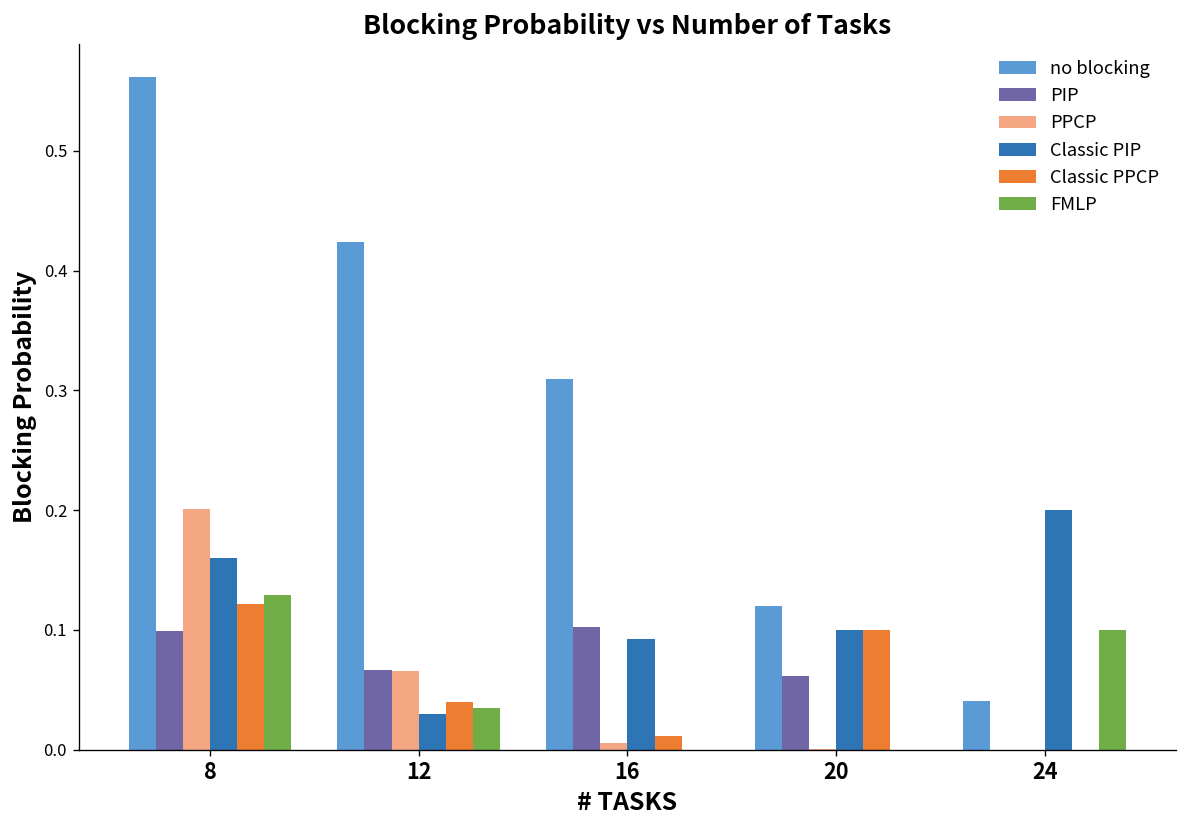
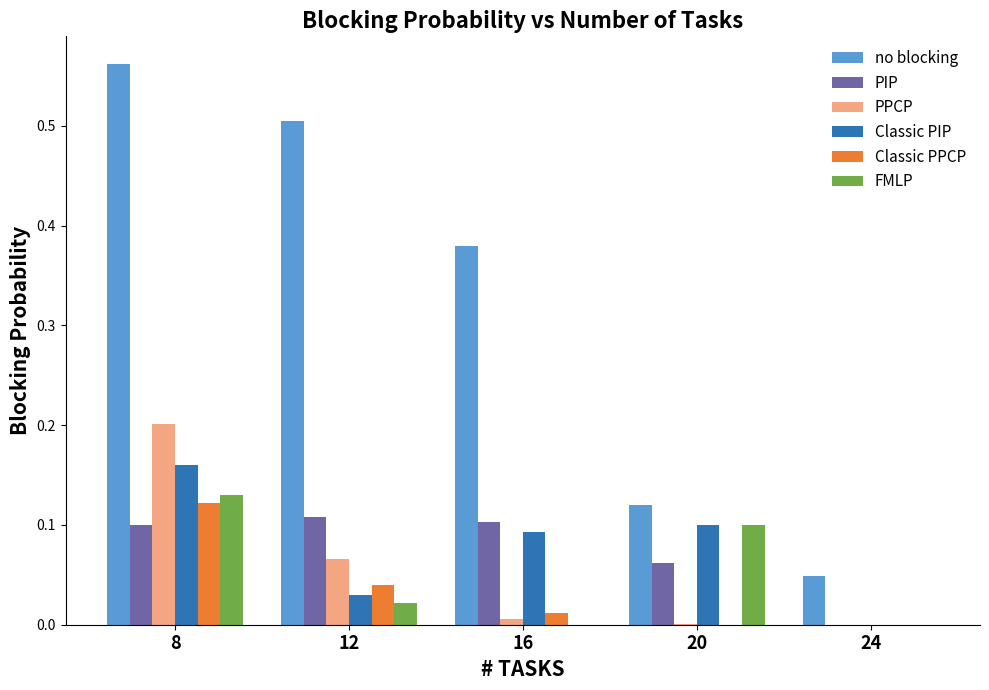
no blocking, 12: 0.42 -> 0.51
PIP, 12: 0.07 -> 0.11
FMLP, 12: 0.04 -> 0.02
no blocking, 16: 0.31 -> 0.38
Classic PPCP, 20: 0.1 -> 0.0
FMLP, 20: 0.0 -> 0.1
no blocking, 24: 0.04 -> 0.05
Classic PIP, 24: 0.2 -> 0.0
FMLP, 24: 0.1 -> 0.0
